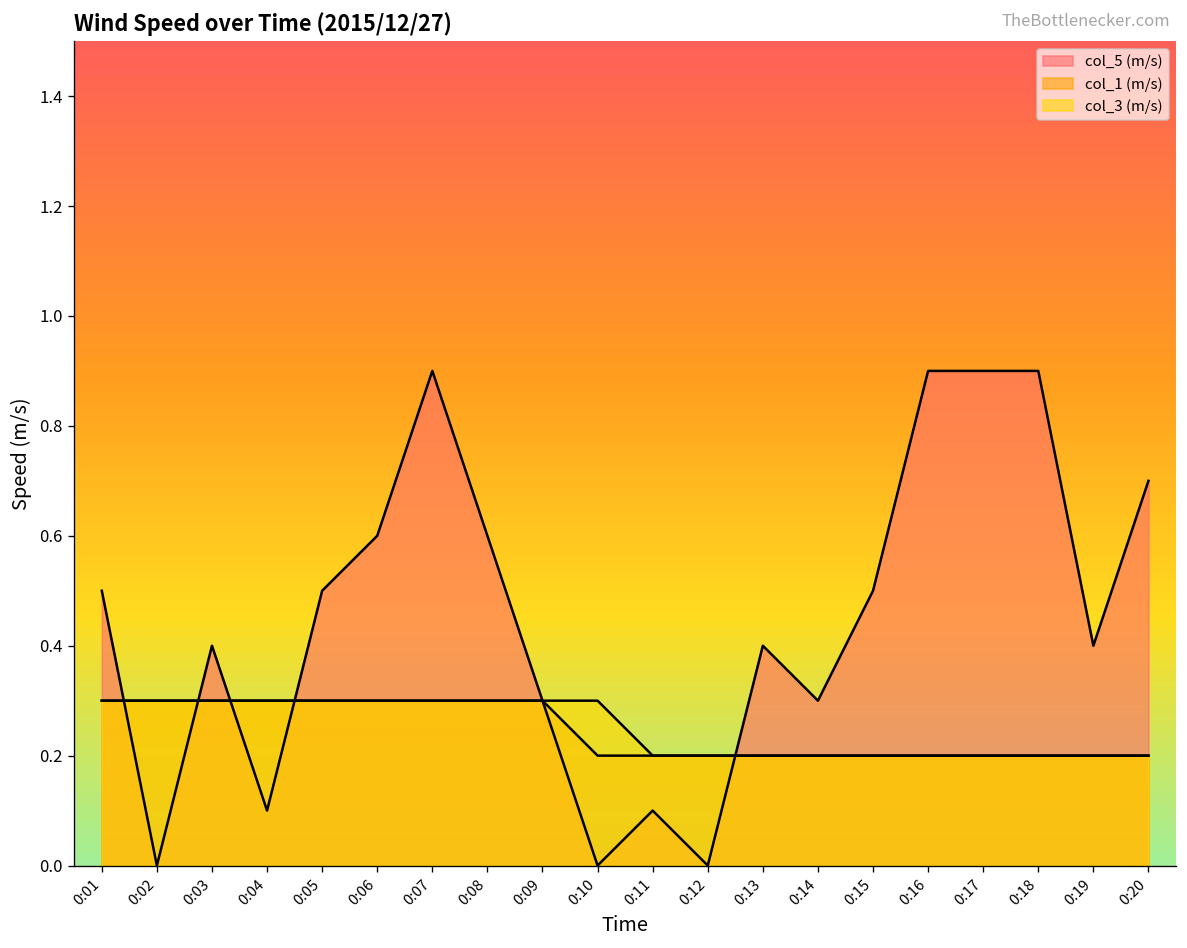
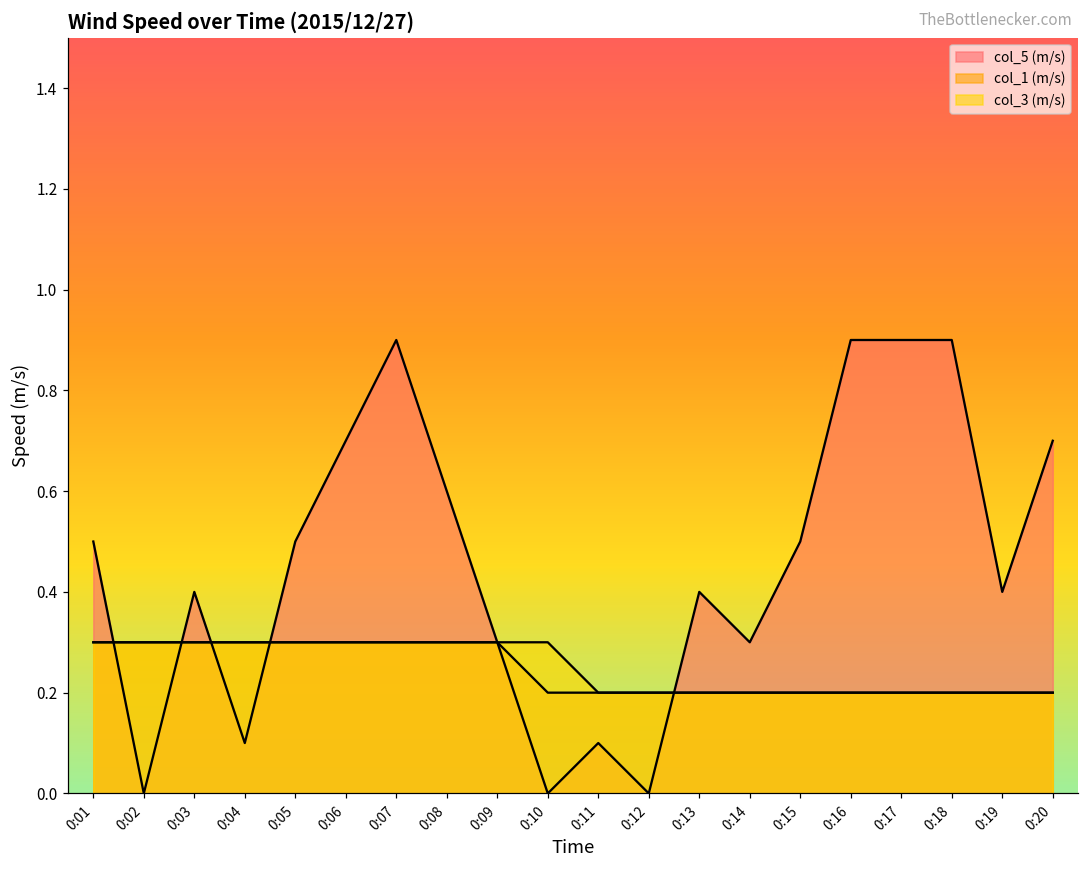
col_5 (m/s), 0:06: 0.6 -> 0.7
